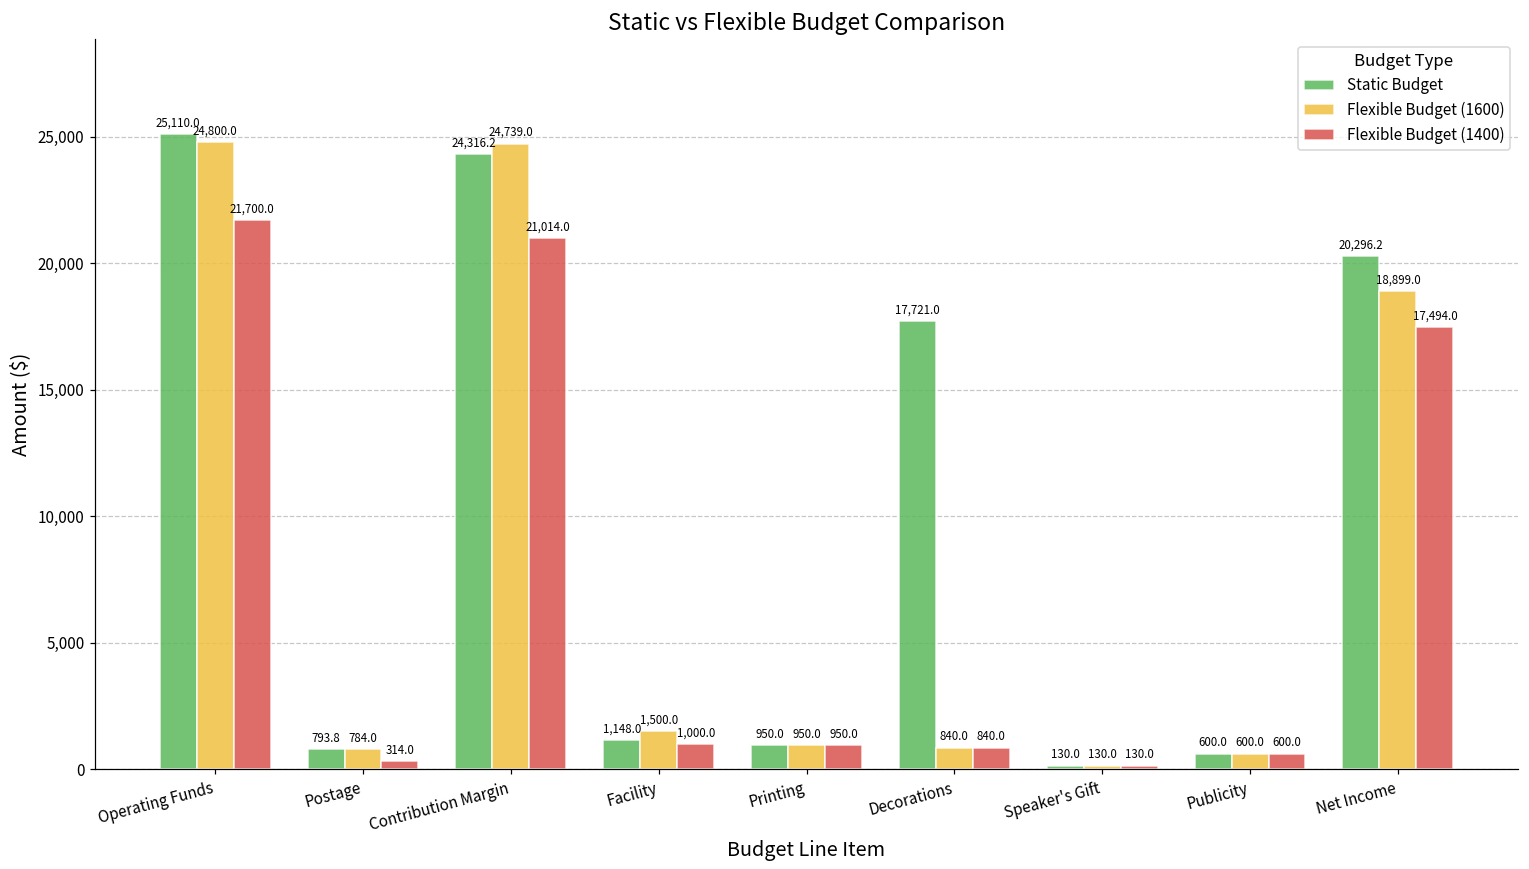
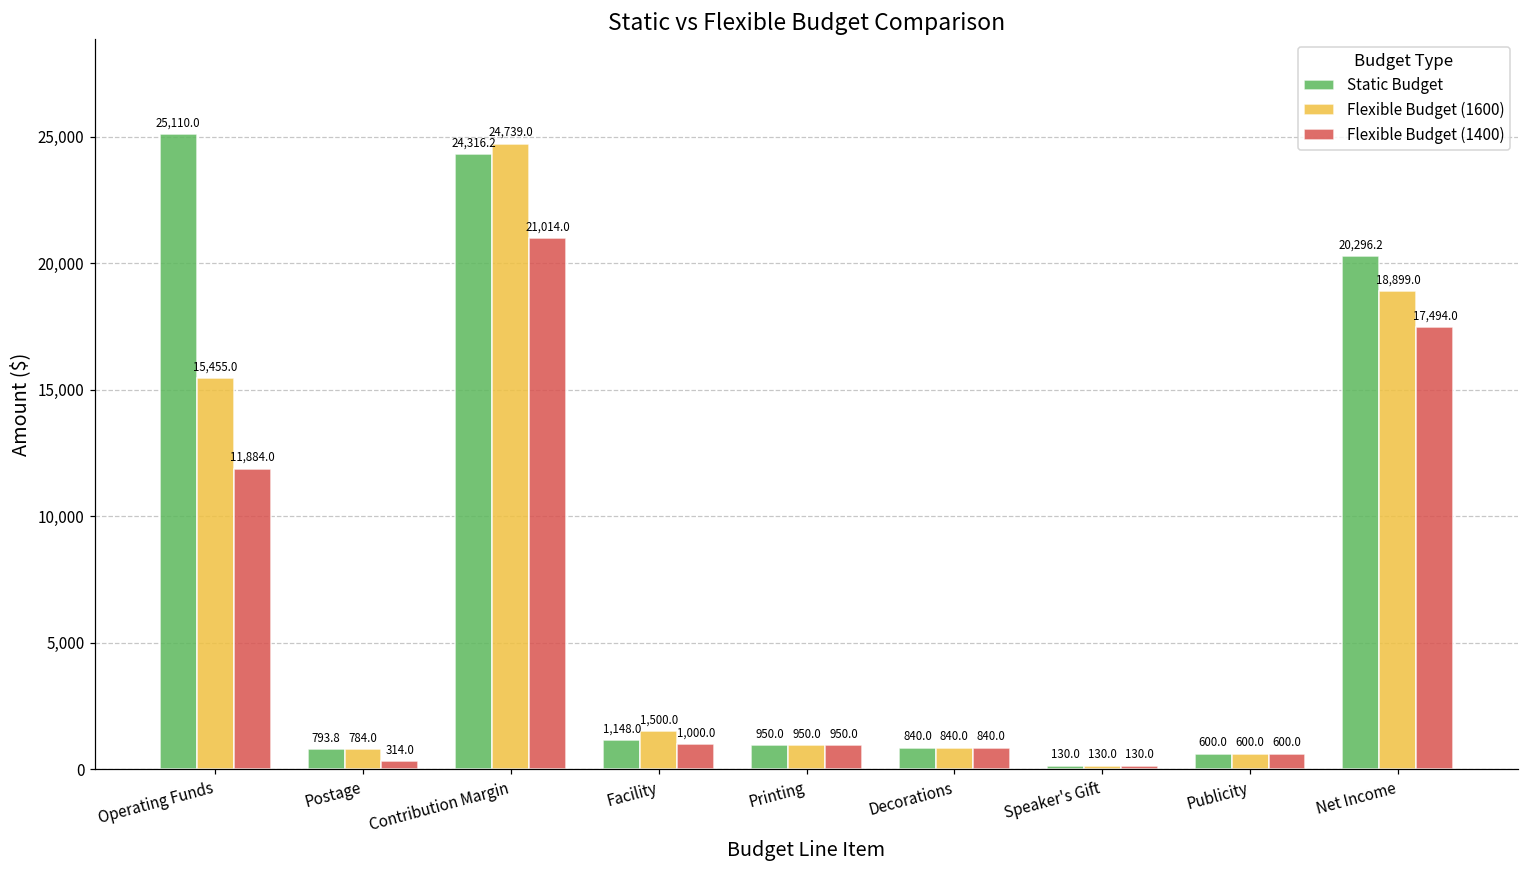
Flexible Budget (1600), Operating Funds: 24,800.0 -> 15,455.0
Flexible Budget (1400), Operating Funds: 21,700.0 -> 11,884.0
Static Budget, Decorations: 17,721.0 -> 840.0
